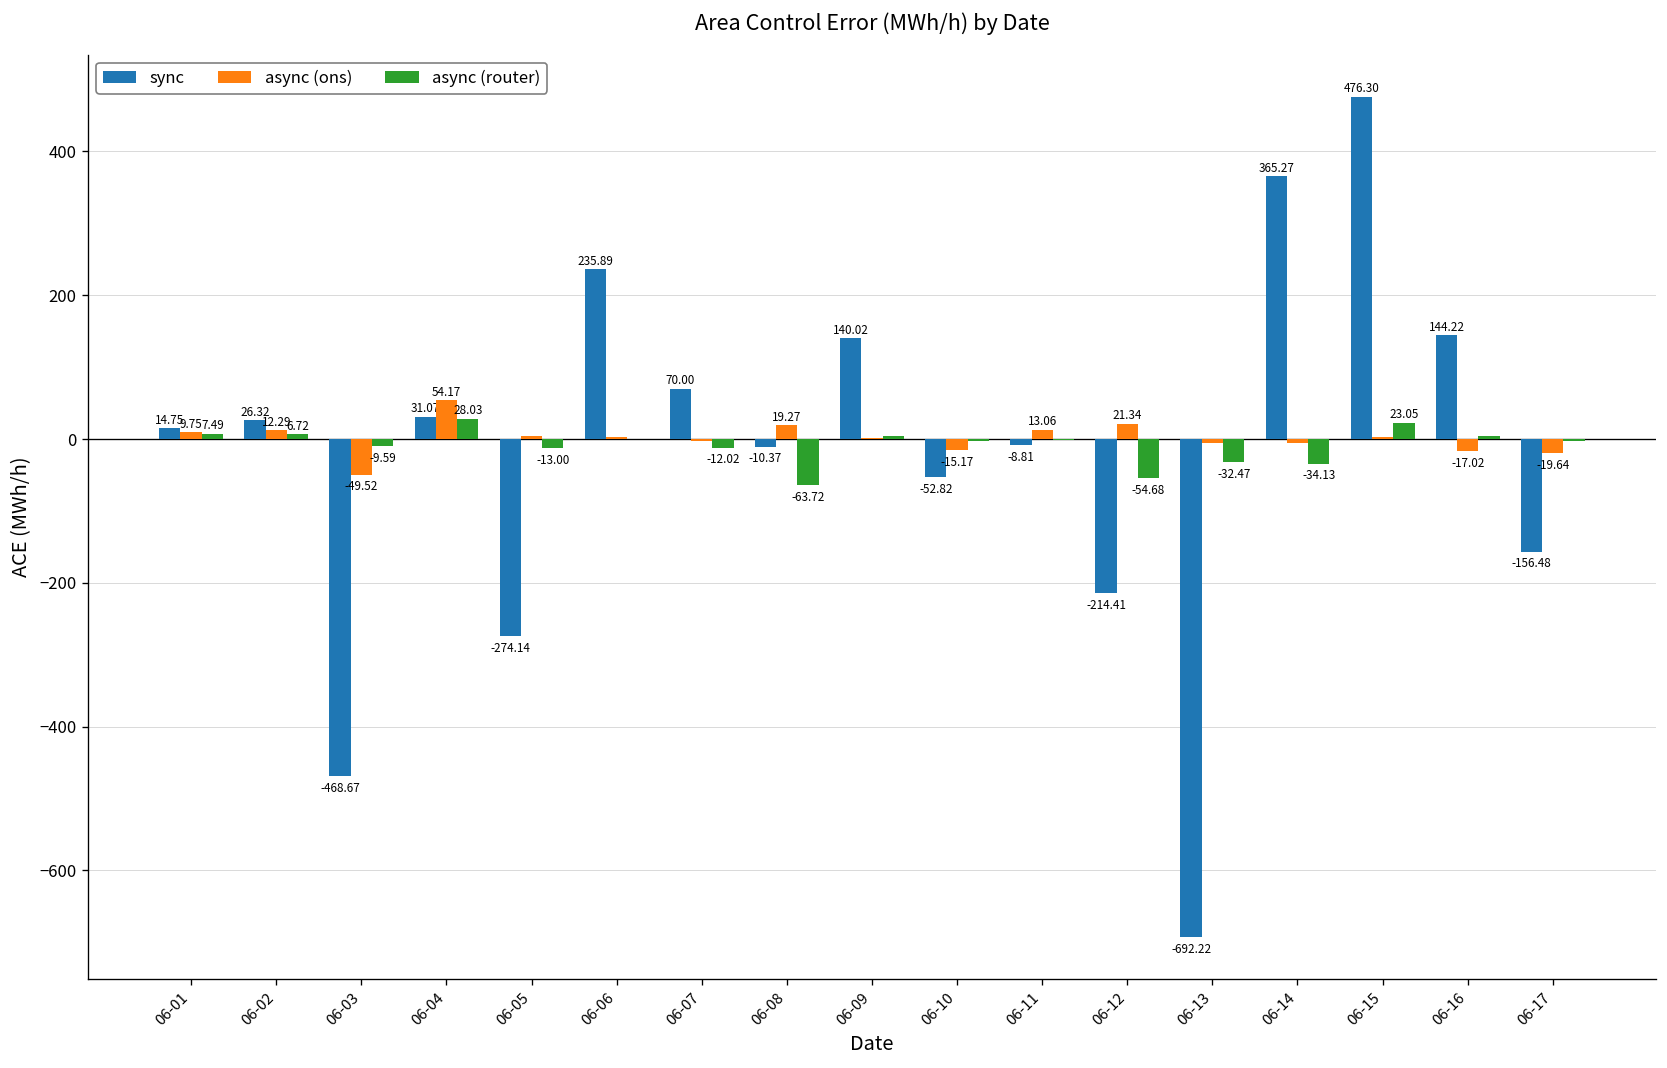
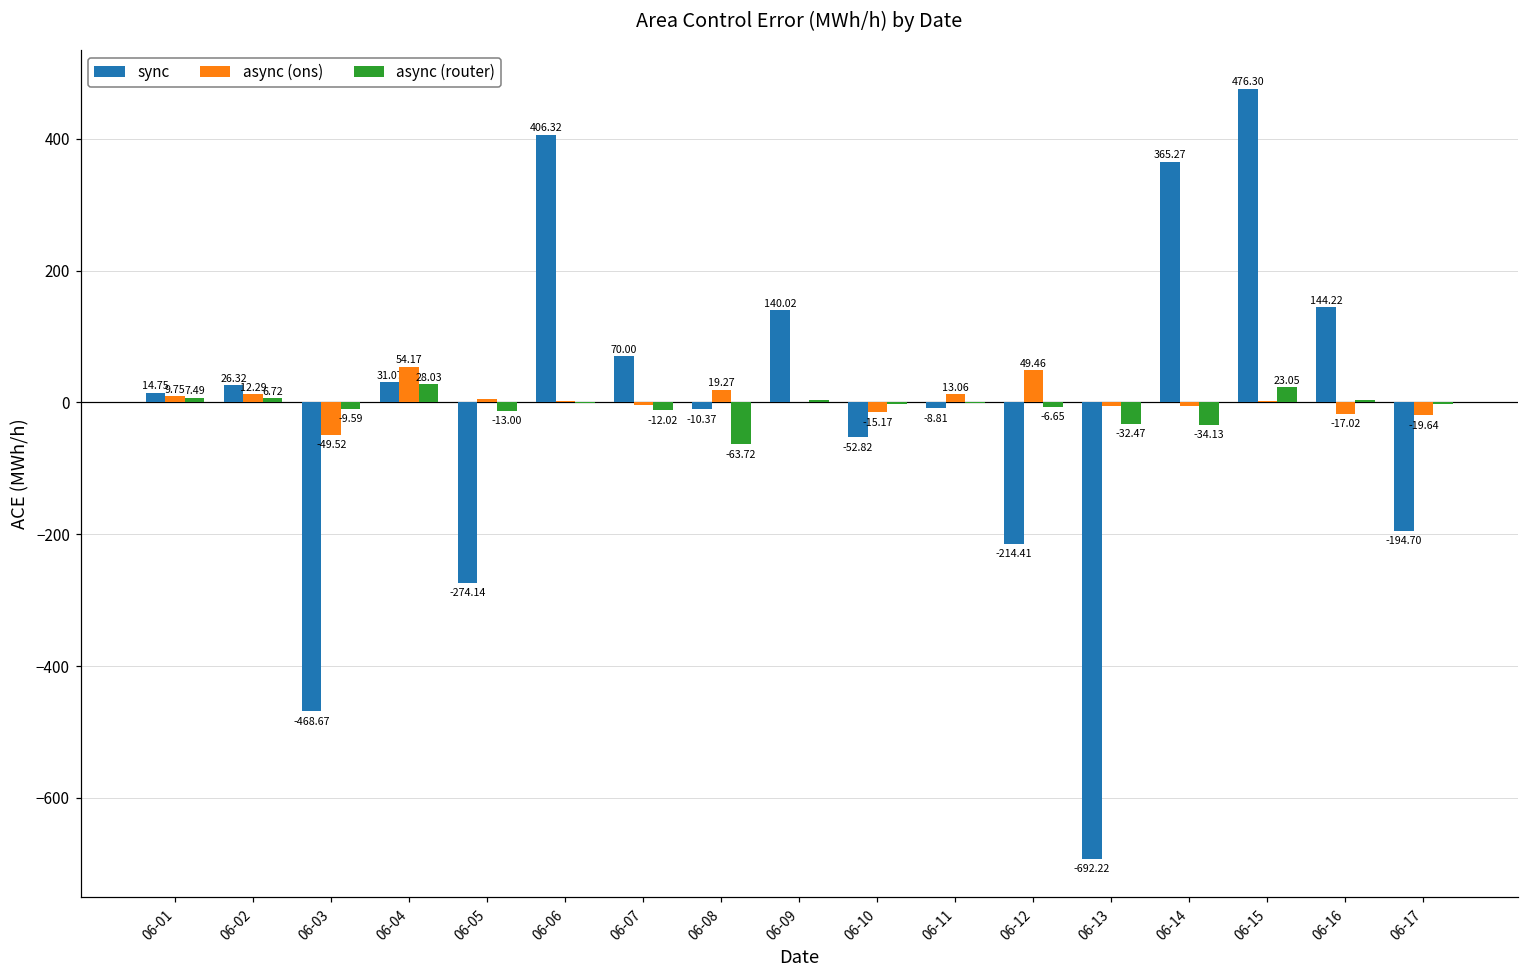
sync, 06-06: 235.89 -> 406.32
async (ons), 06-12: 21.34 -> 49.46
async (router), 06-12: -54.68 -> -6.65
sync, 06-17: -156.48 -> -194.70
